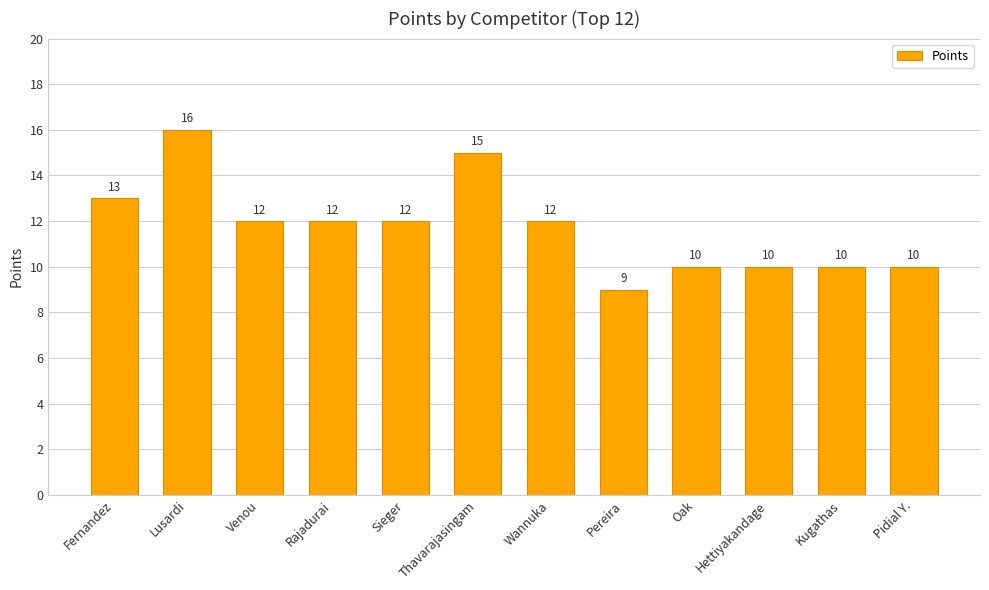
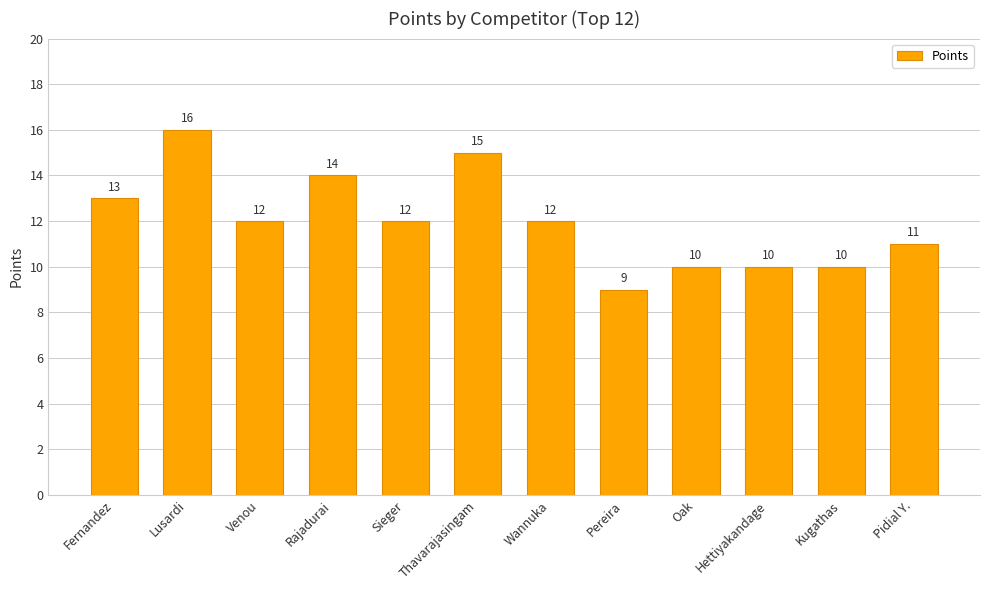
Rajadurai: 12 -> 14
Pidial Y.: 10 -> 11
